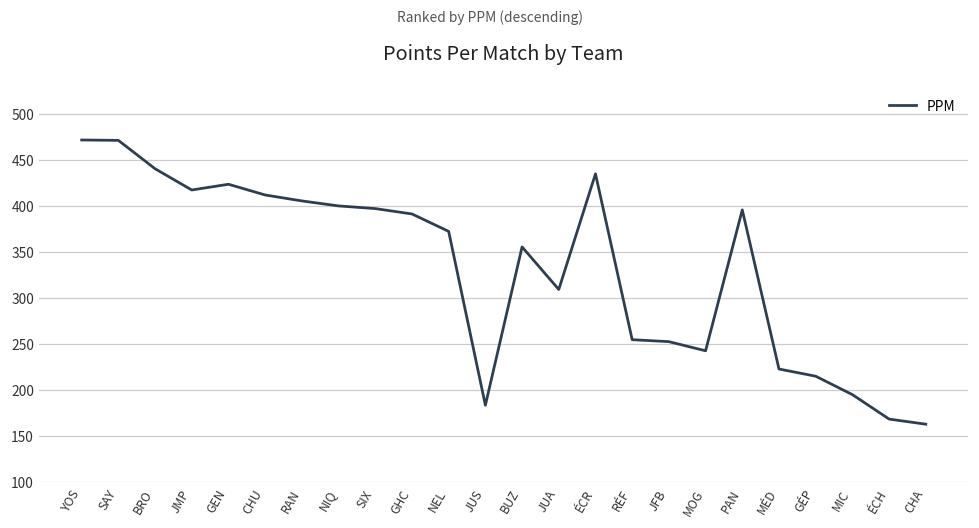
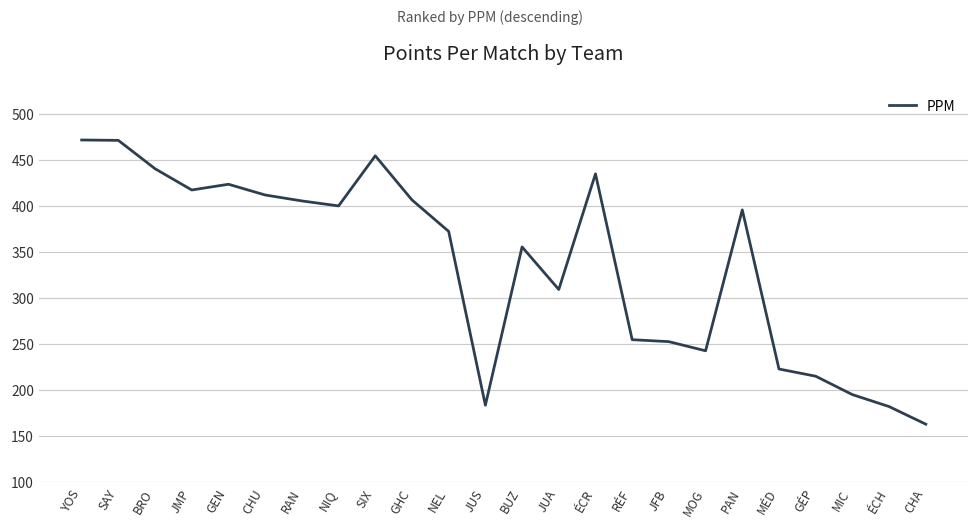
SIX: 400 -> 460
GHC: 390 -> 410
ÉCH: 170 -> 180
